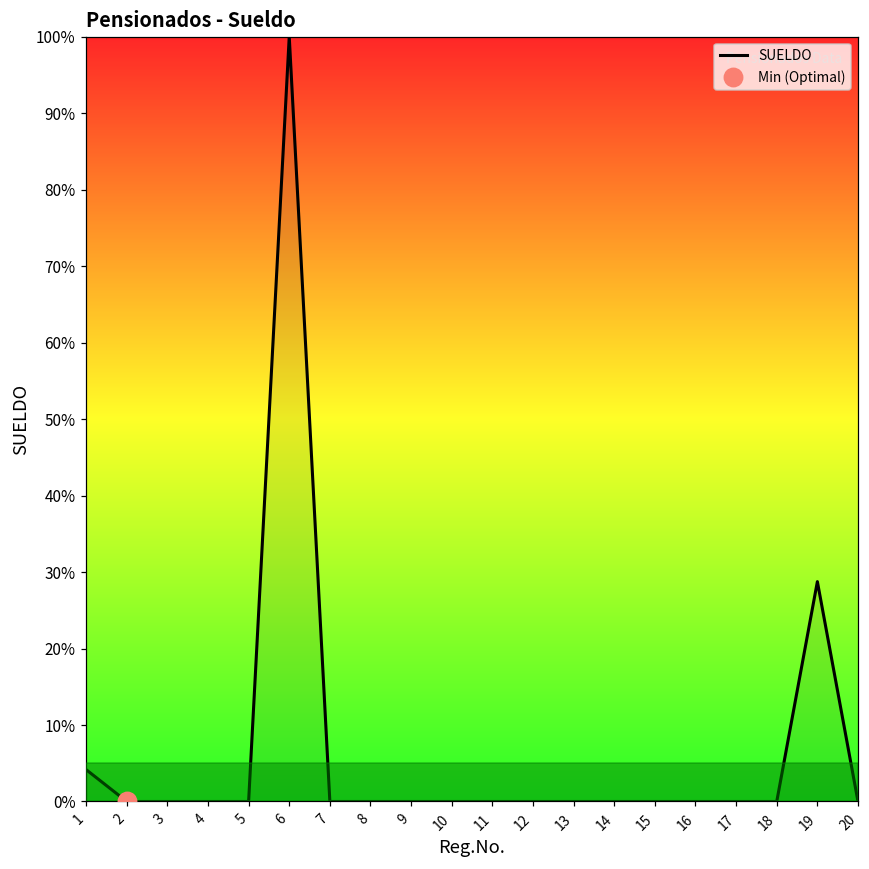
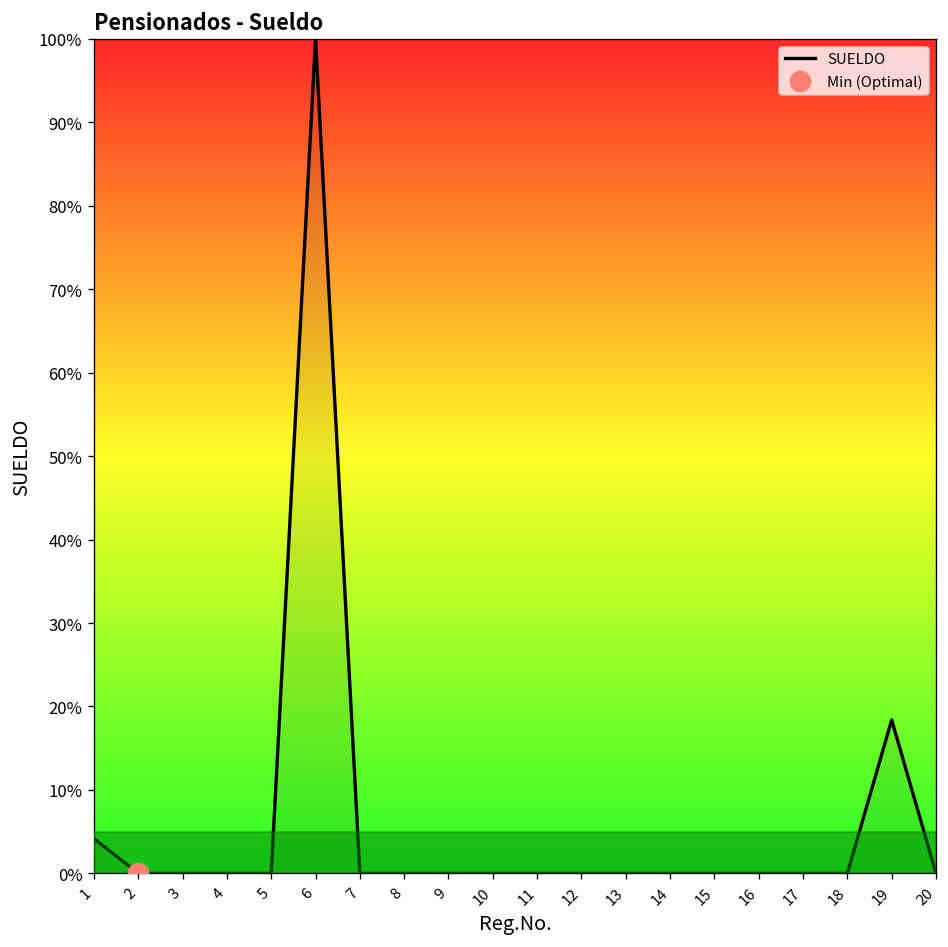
SUELDO, 19: 29% -> 18%
